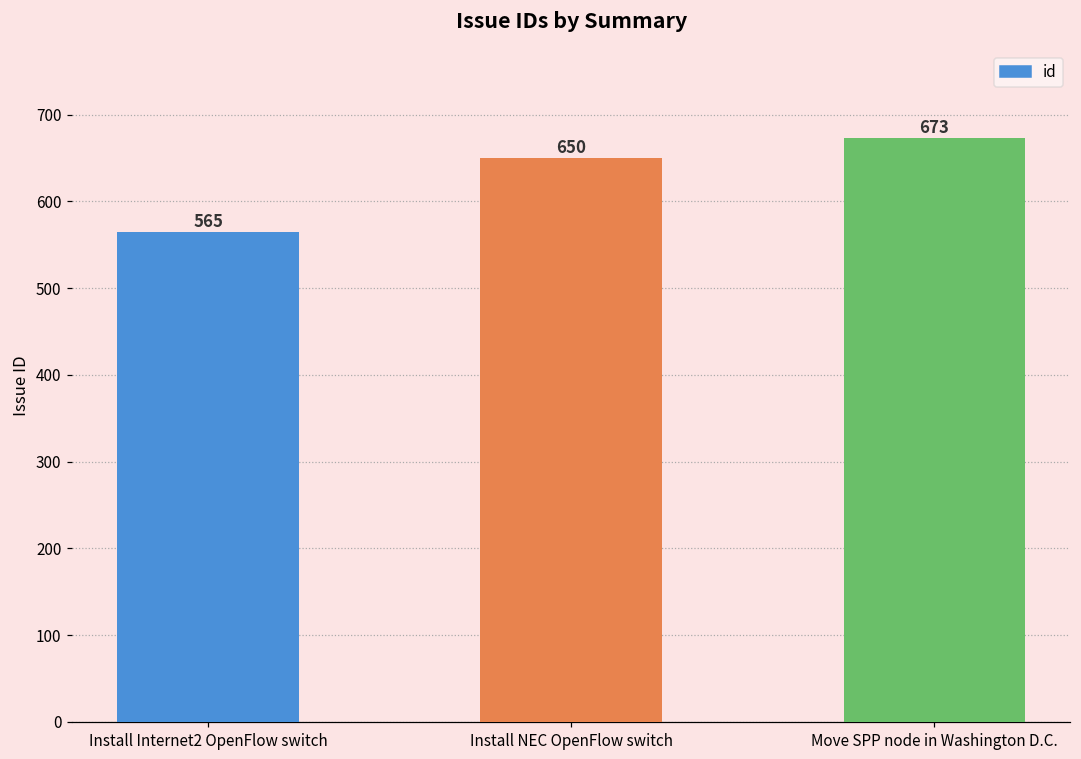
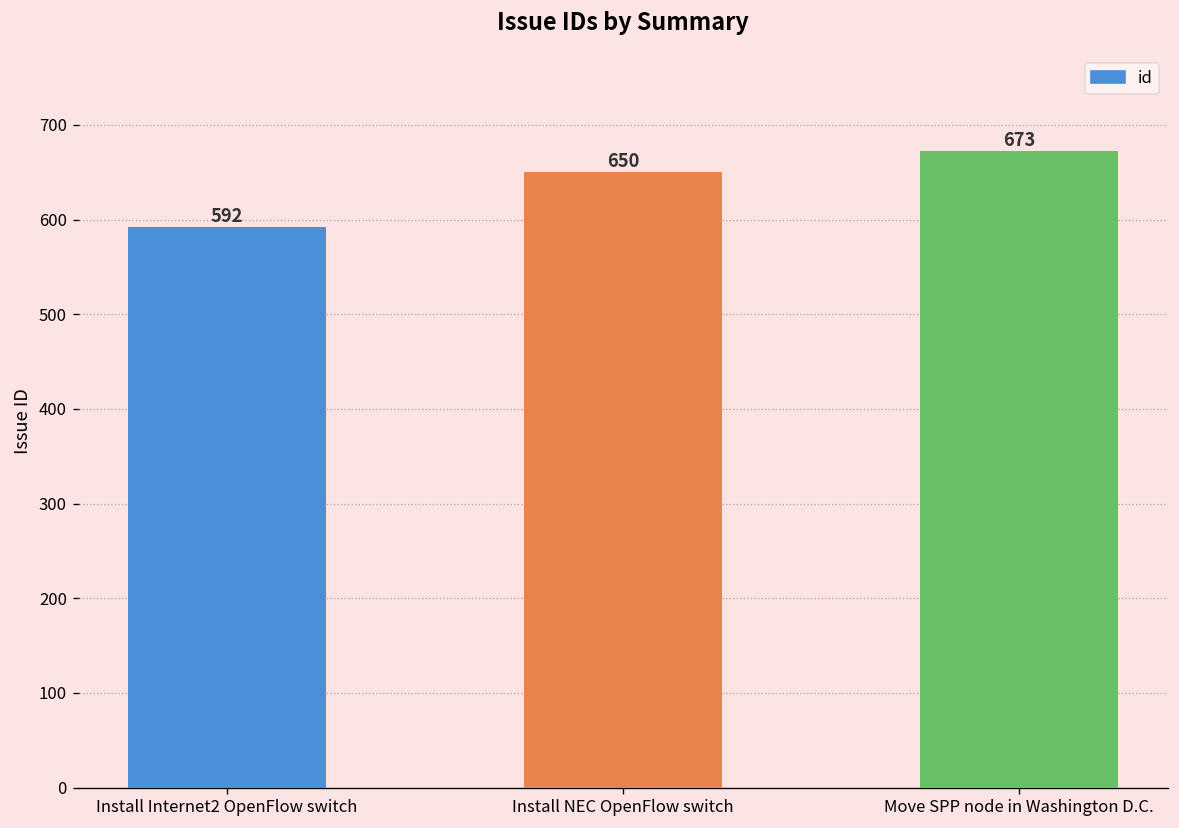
Install Internet2 OpenFlow switch: 565 -> 592
